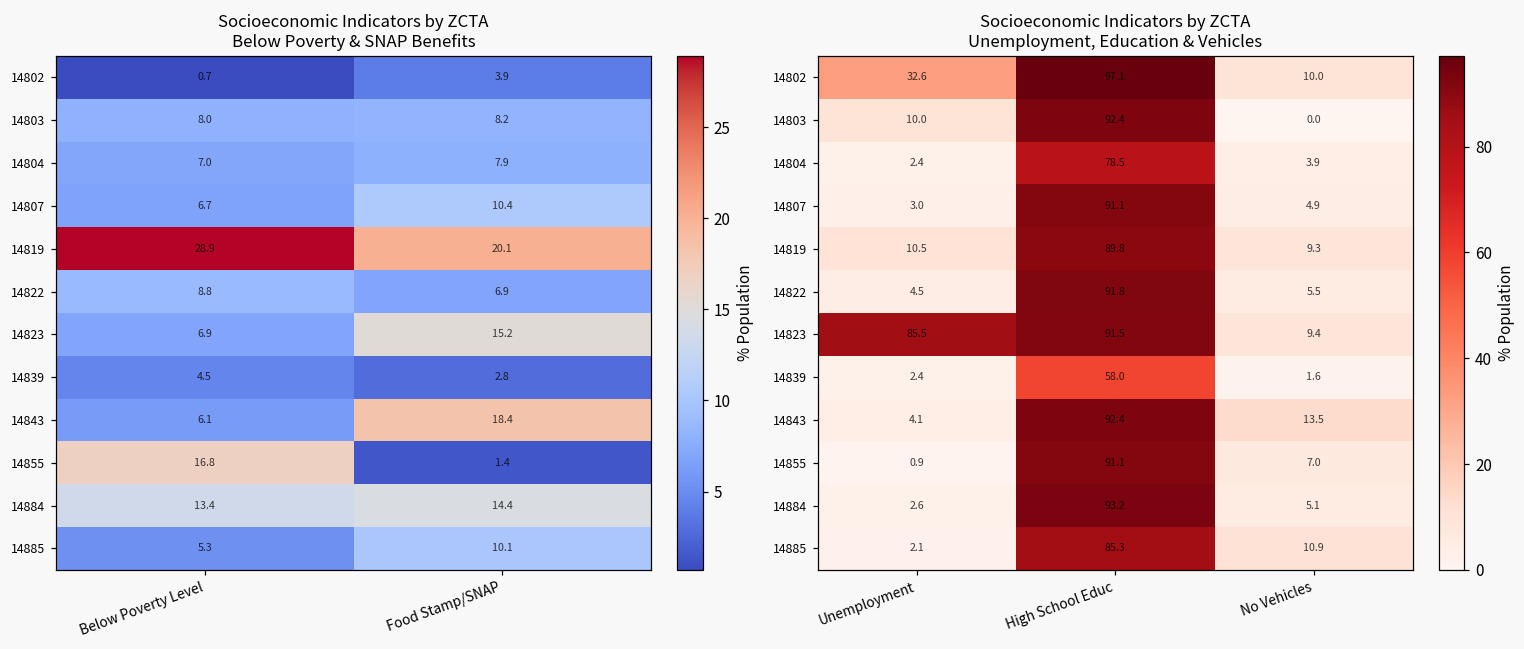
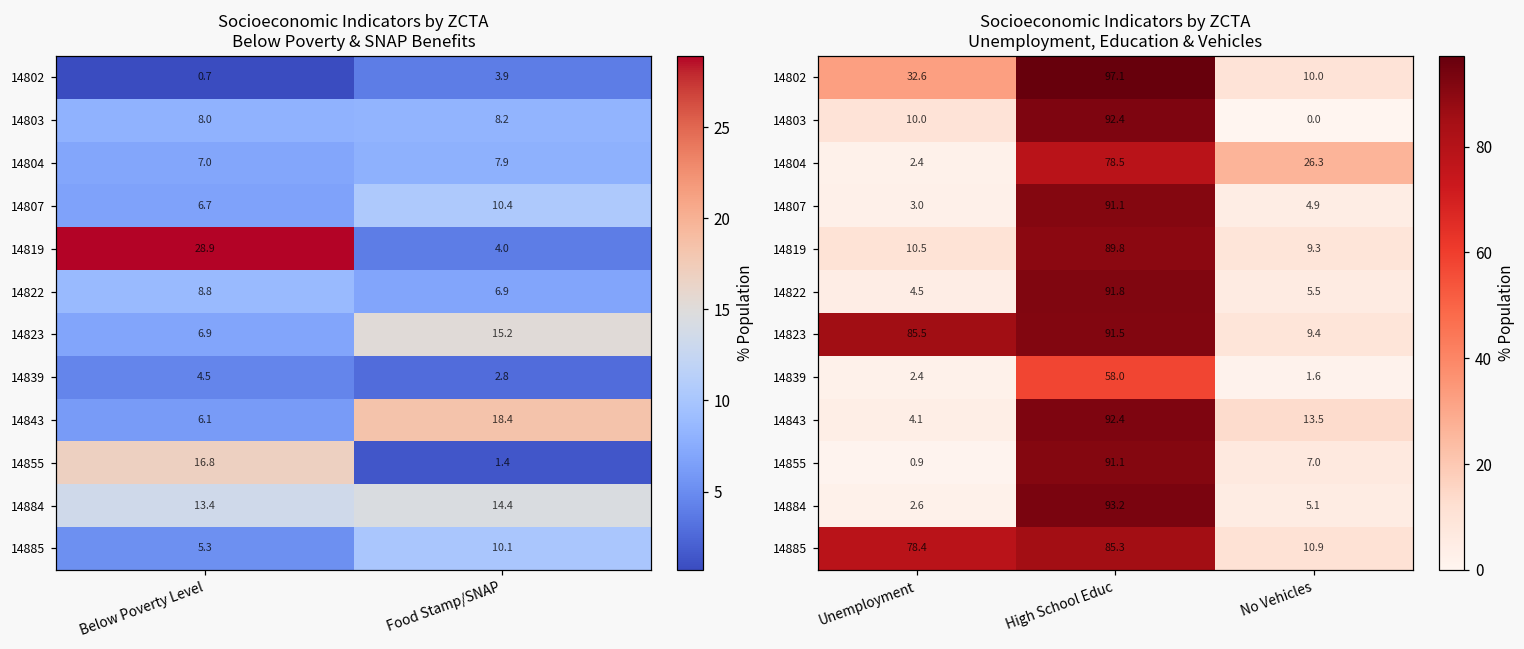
Socioeconomic Indicators by ZCTA Below Poverty & SNAP Benefits, 14819, Food Stamp/SNAP: 20.1 -> 4.0
Socioeconomic Indicators by ZCTA Unemployment, Education & Vehicles, 14804, No Vehicles: 3.9 -> 26.3
Socioeconomic Indicators by ZCTA Unemployment, Education & Vehicles, 14885, Unemployment: 2.1 -> 78.4
